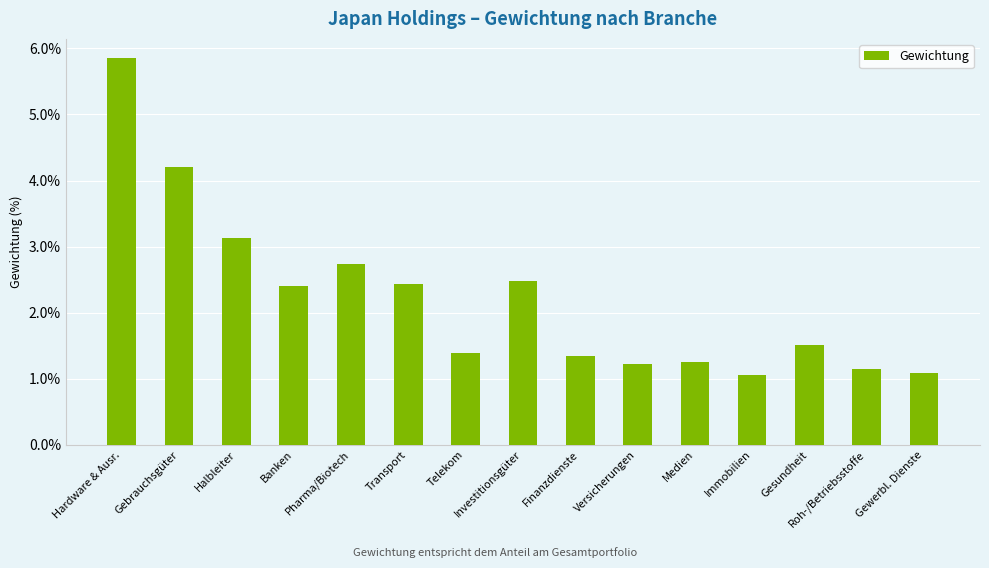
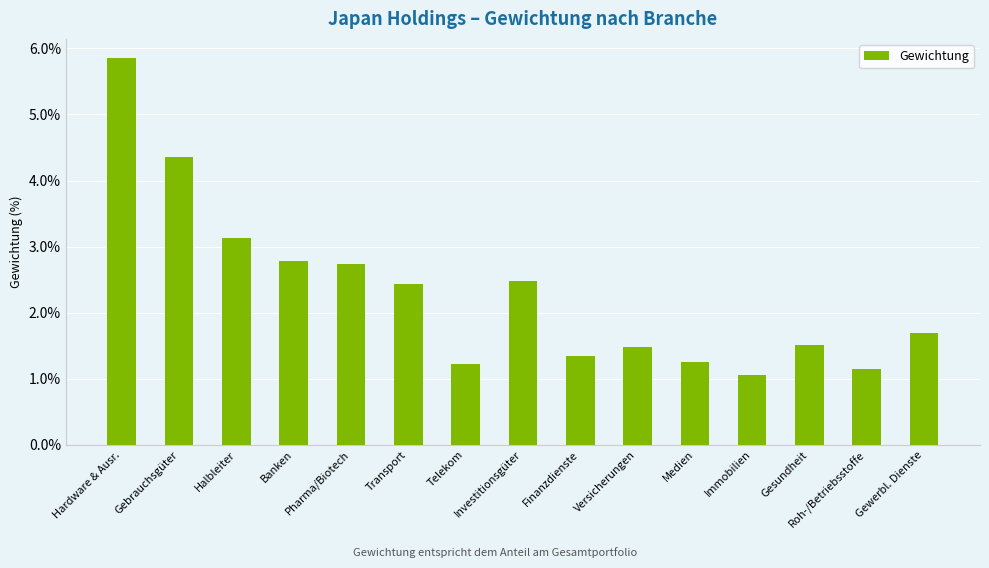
Gebrauchsgüter: 4.2% -> 4.4%
Banken: 2.4% -> 2.8%
Telekom: 1.4% -> 1.2%
Versicherungen: 1.2% -> 1.5%
Gewerbl. Dienste: 1.1% -> 1.7%
